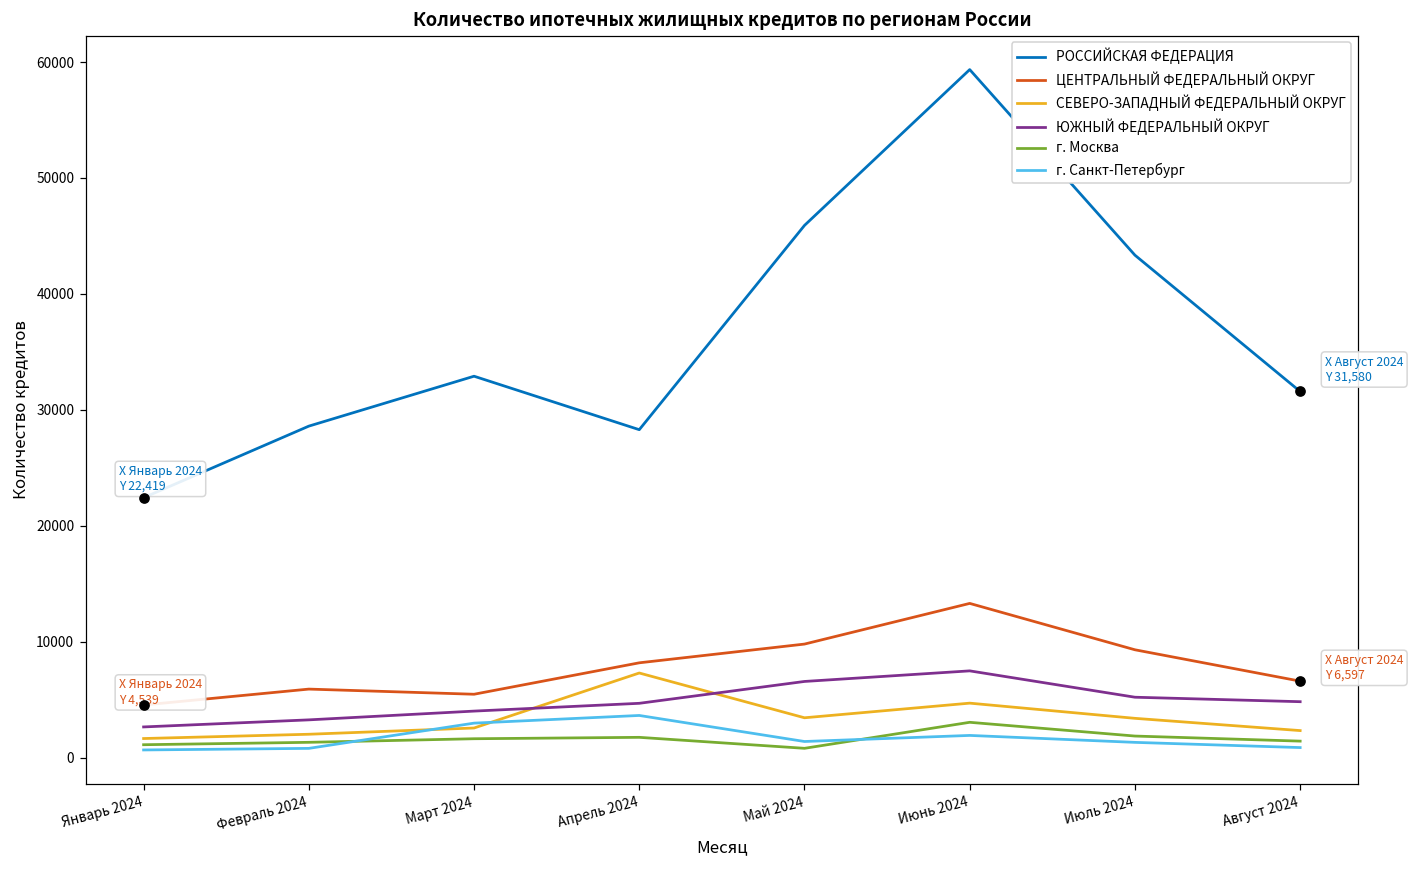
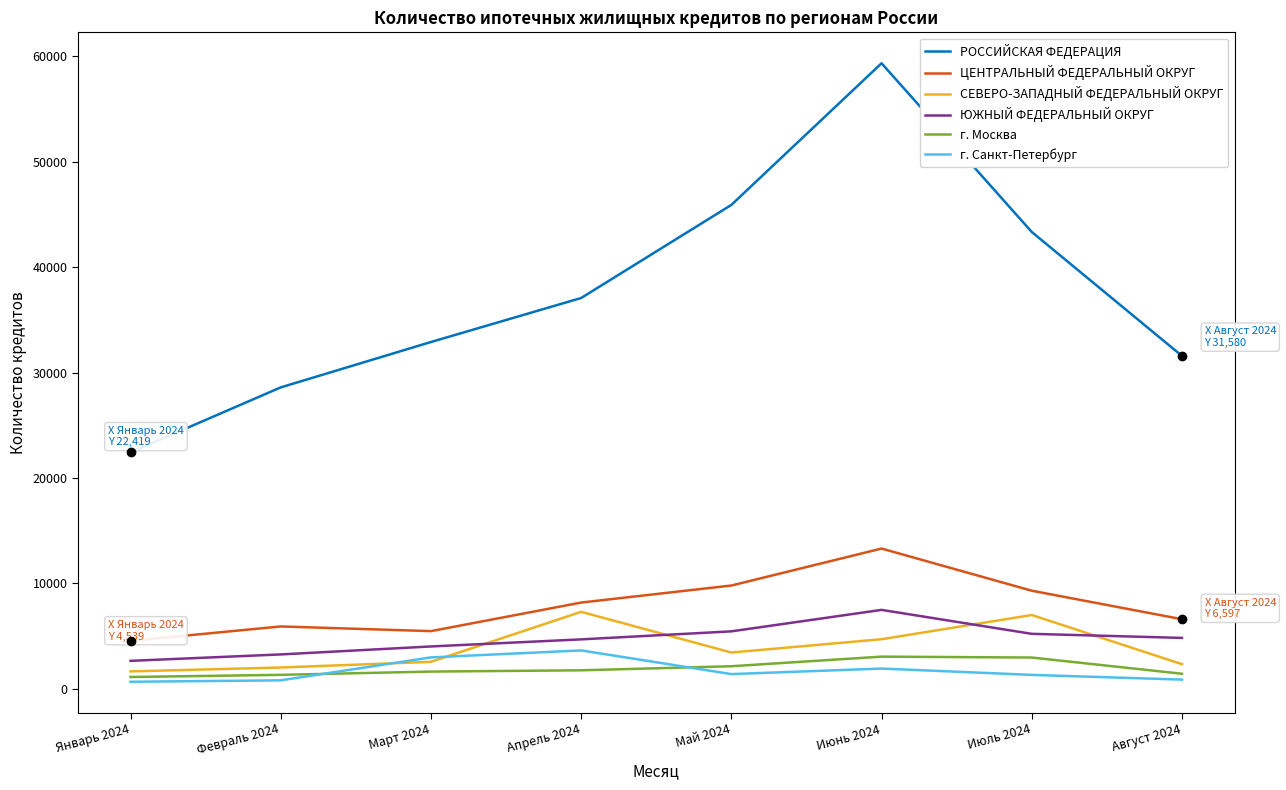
РОССИЙСКАЯ ФЕДЕРАЦИЯ, Апрель 2024: 28300 -> 37100
ЮЖНЫЙ ФЕДЕРАЛЬНЫЙ ОКРУГ, Май 2024: 6600 -> 5400
г. Москва, Май 2024: 800 -> 2100
СЕВЕРО-ЗАПАДНЫЙ ФЕДЕРАЛЬНЫЙ ОКРУГ, Июль 2024: 3400 -> 7000
г. Москва, Июль 2024: 1900 -> 3000
